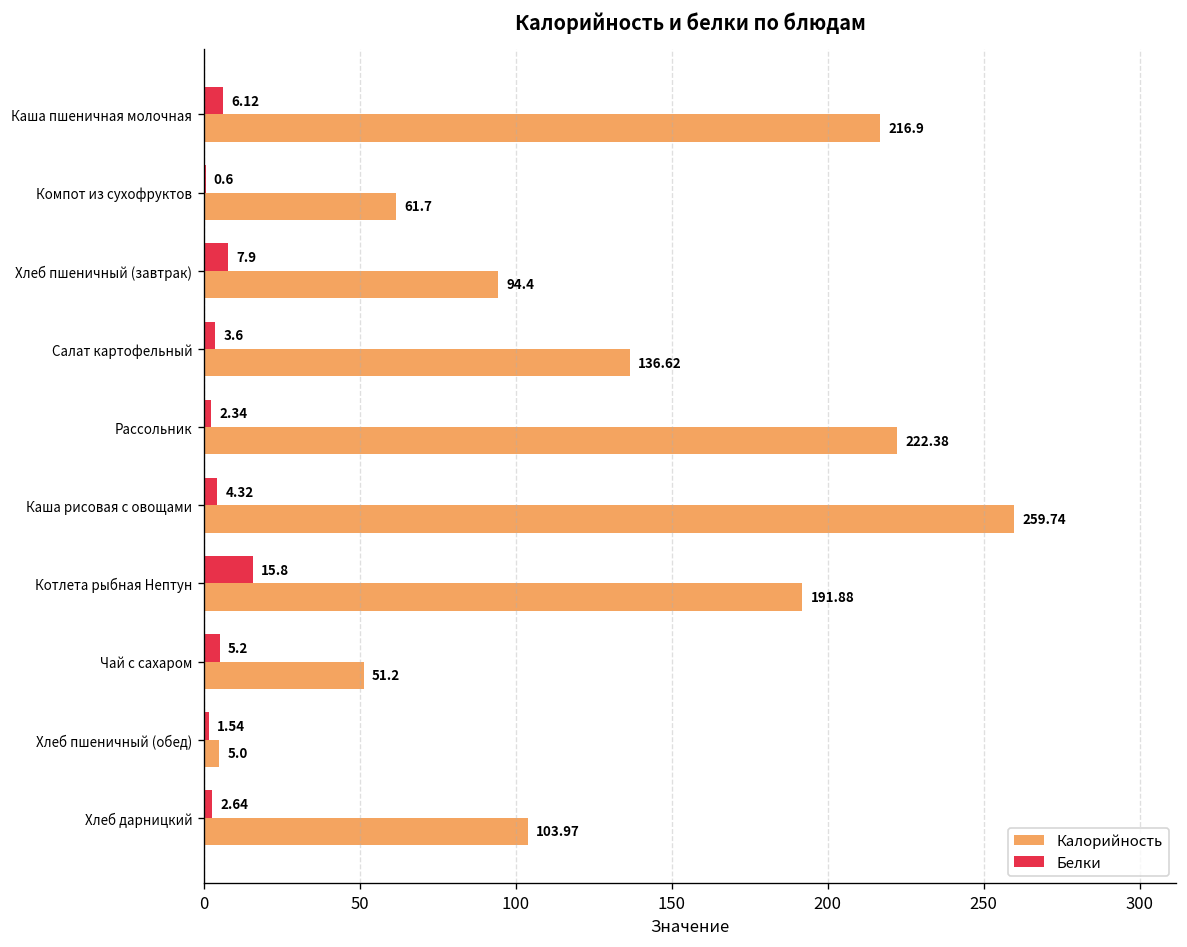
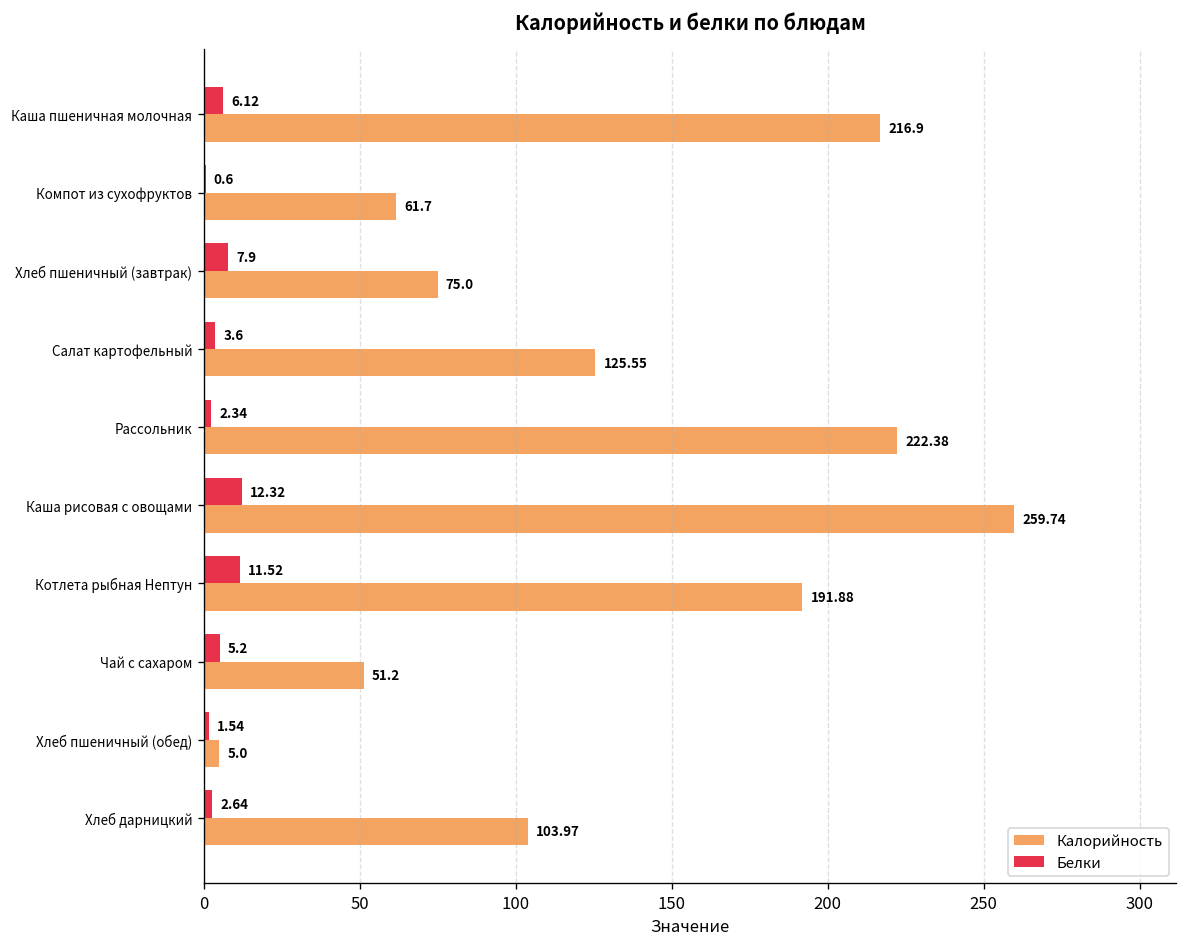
Калорийность, Хлеб пшеничный (завтрак): 94.4 -> 75.0
Калорийность, Салат картофельный: 136.62 -> 125.55
Белки, Каша рисовая с овощами: 4.32 -> 12.32
Белки, Котлета рыбная Нептун: 15.8 -> 11.52
